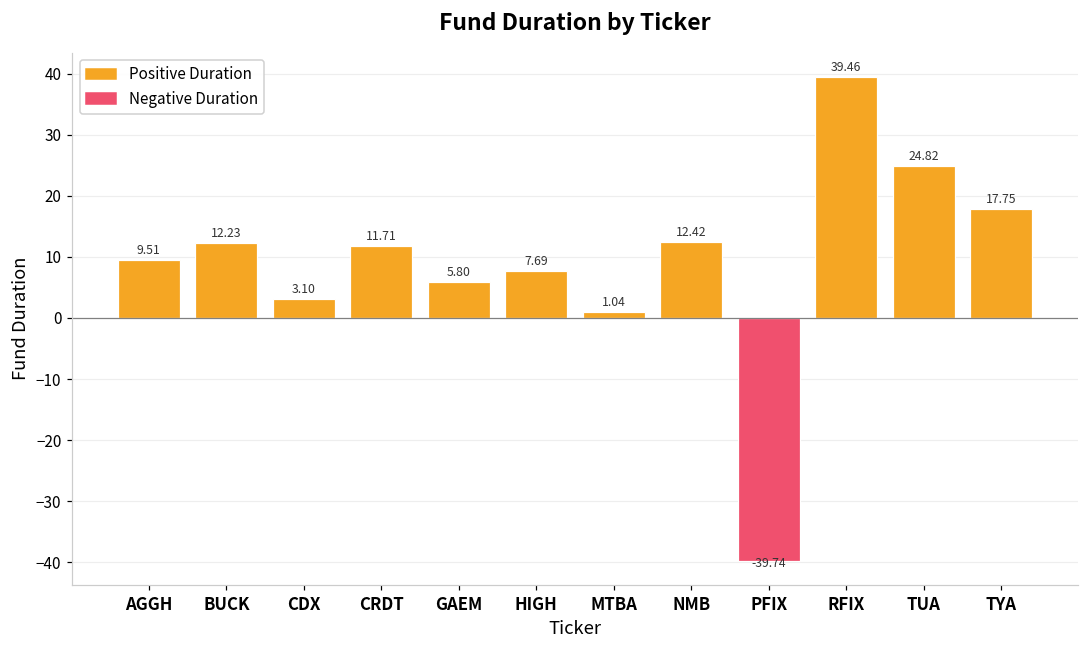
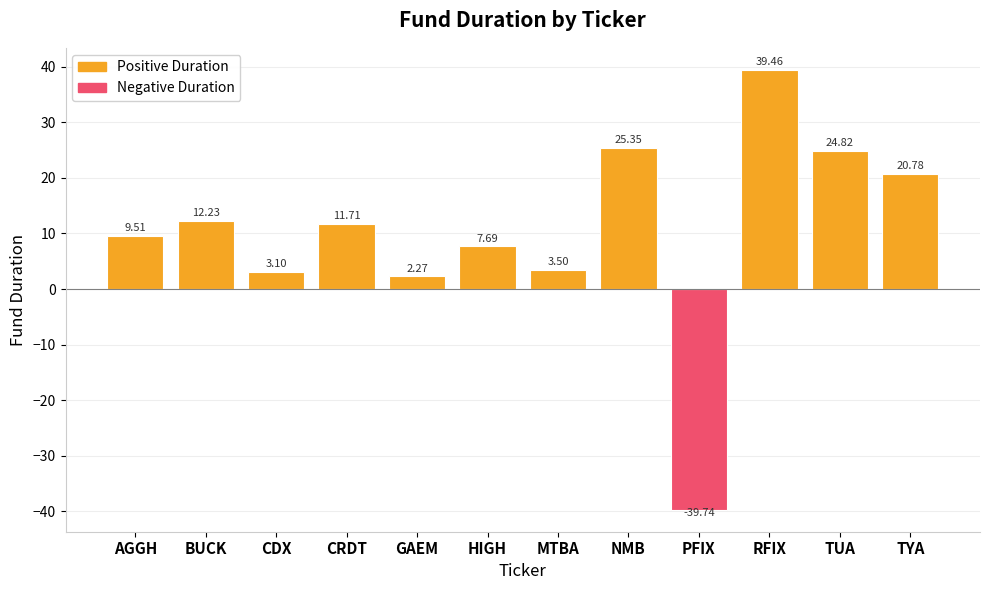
GAEM: 5.80 -> 2.27
MTBA: 1.04 -> 3.50
NMB: 12.42 -> 25.35
TYA: 17.75 -> 20.78
